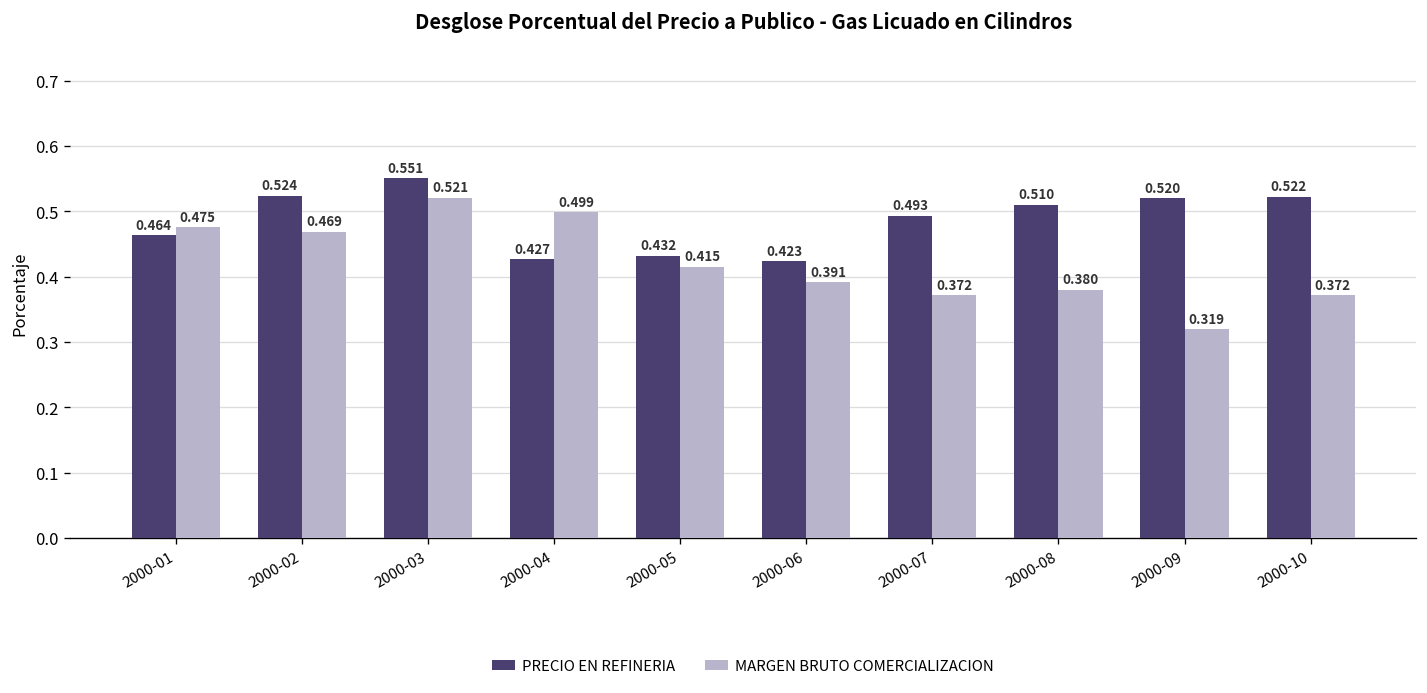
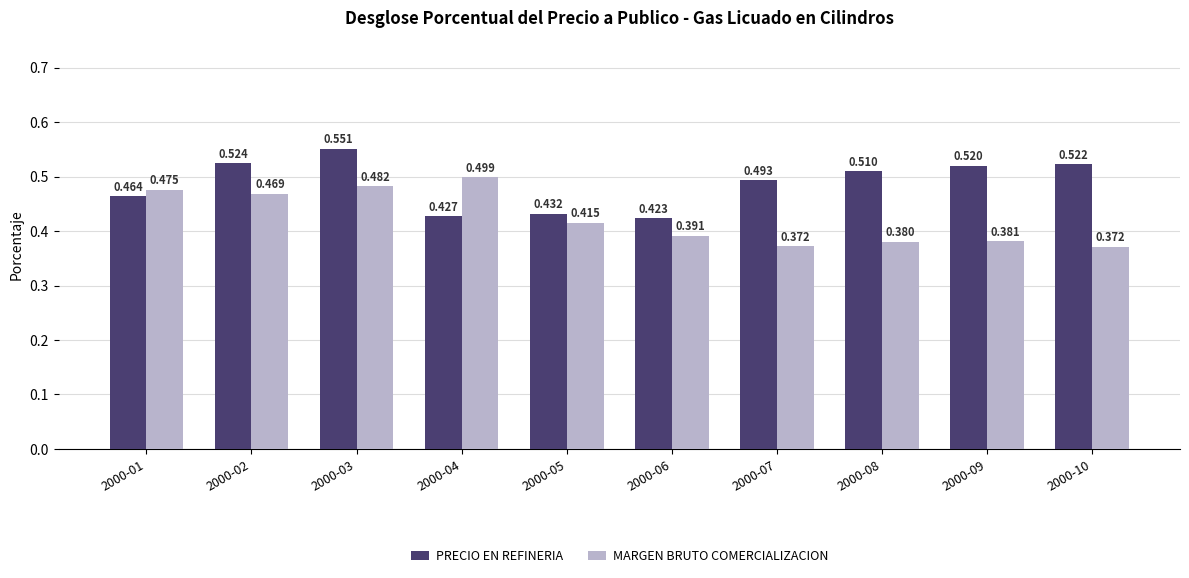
MARGEN BRUTO COMERCIALIZACION, 2000-03: 0.521 -> 0.482
MARGEN BRUTO COMERCIALIZACION, 2000-09: 0.319 -> 0.381
